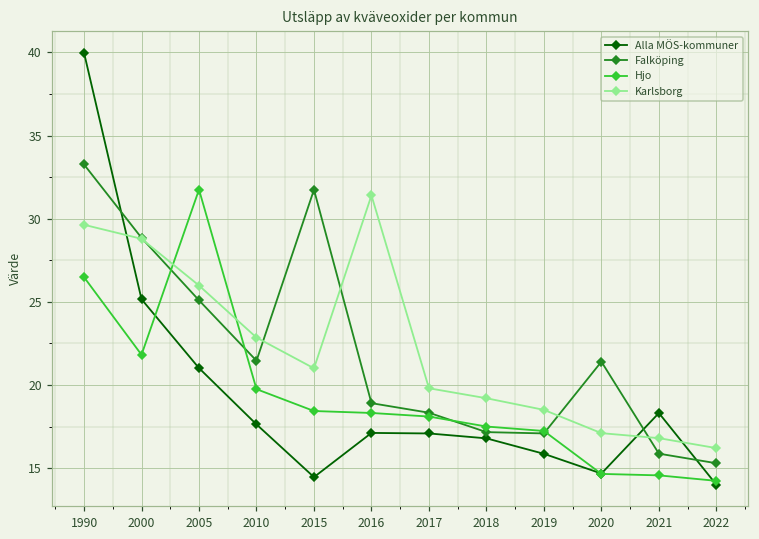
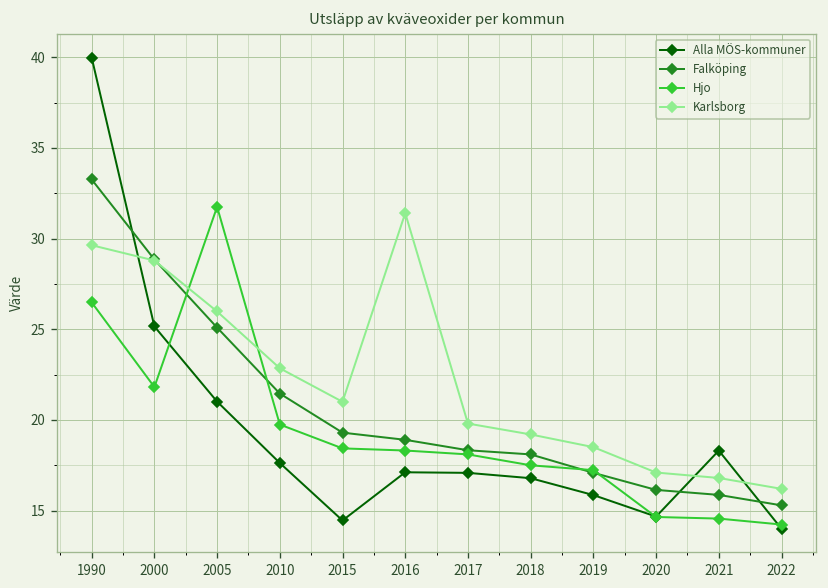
Falköping, 2015: 31.7 -> 19.3
Falköping, 2018: 17.2 -> 18.1
Falköping, 2020: 21.4 -> 16.1
